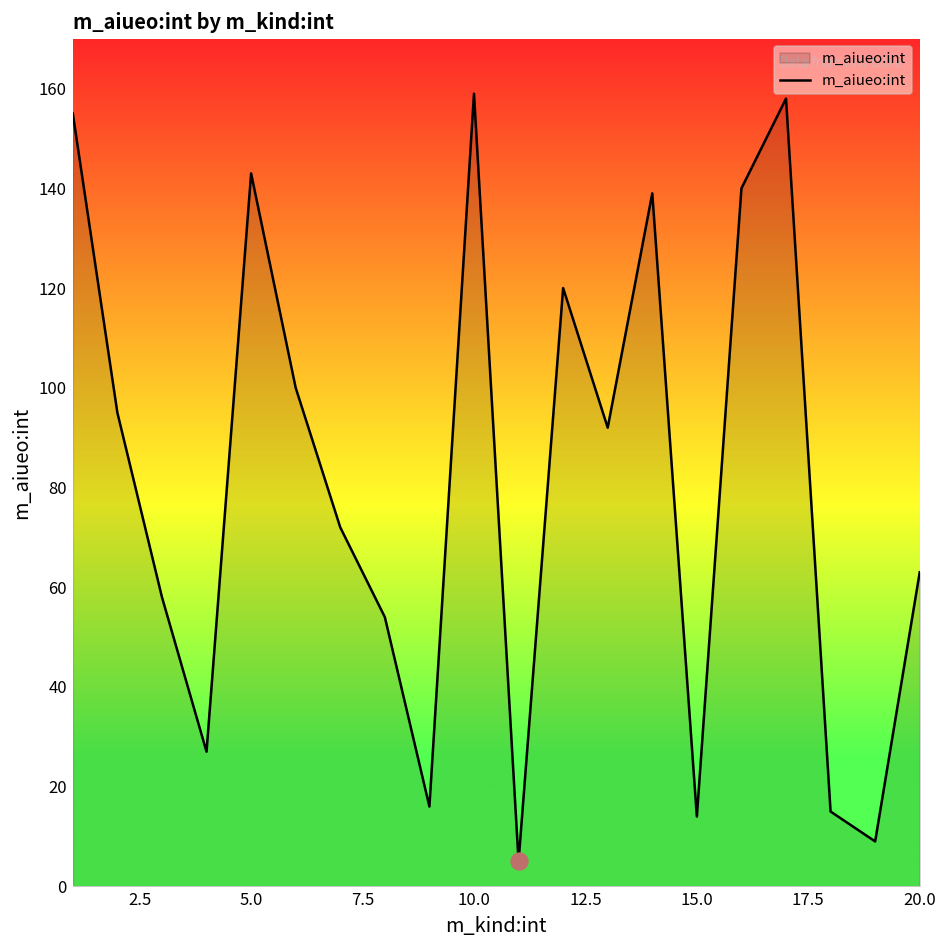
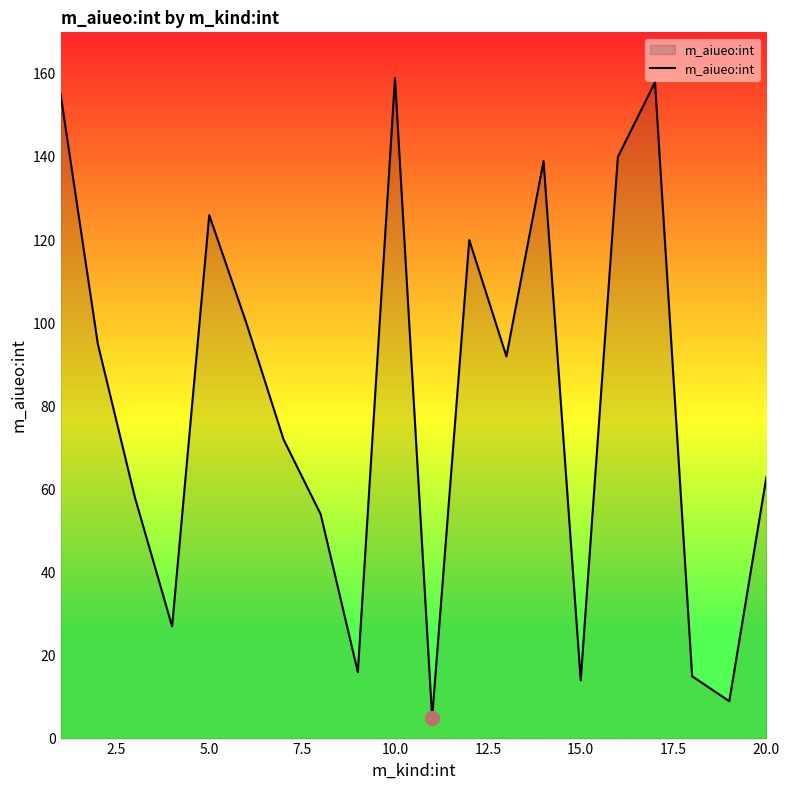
m_aiueo:int, 5.0: 143 -> 126
